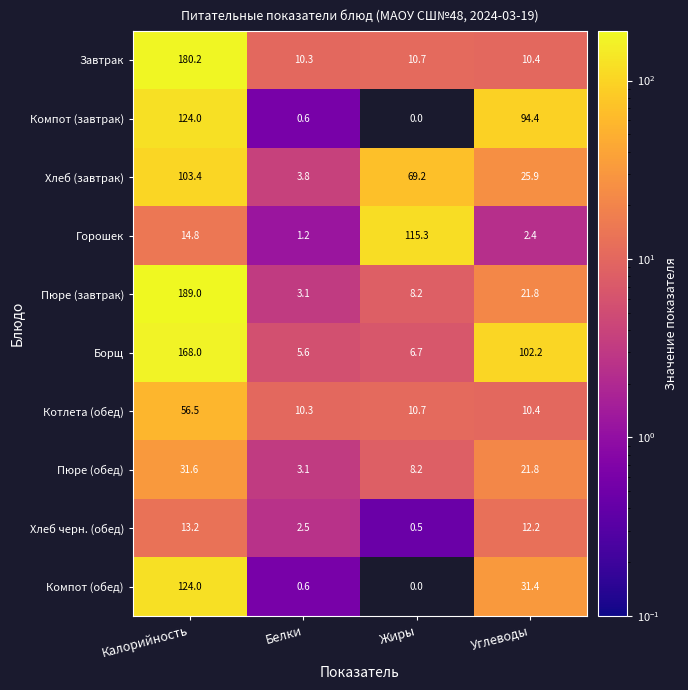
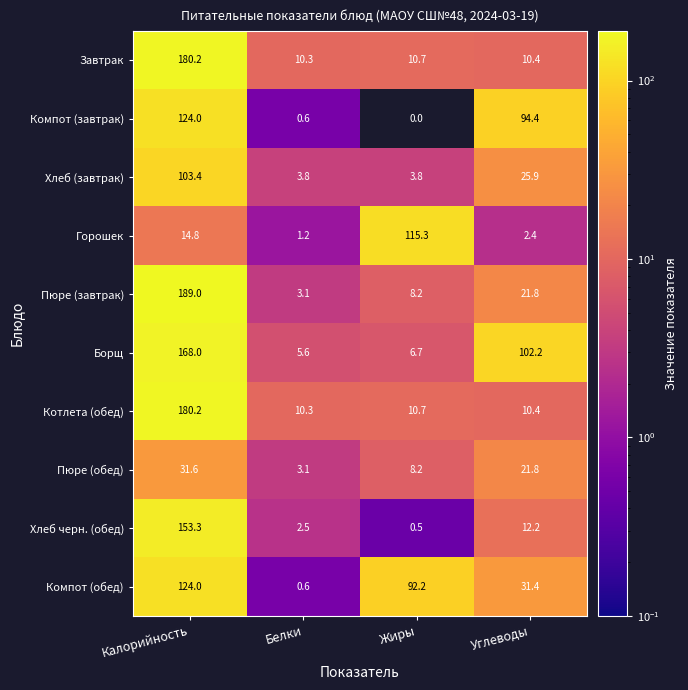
Хлеб (завтрак), Жиры: 69.2 -> 3.8
Котлета (обед), Калорийность: 56.5 -> 180.2
Хлеб черн. (обед), Калорийность: 13.2 -> 153.3
Компот (обед), Жиры: 0.0 -> 92.2
